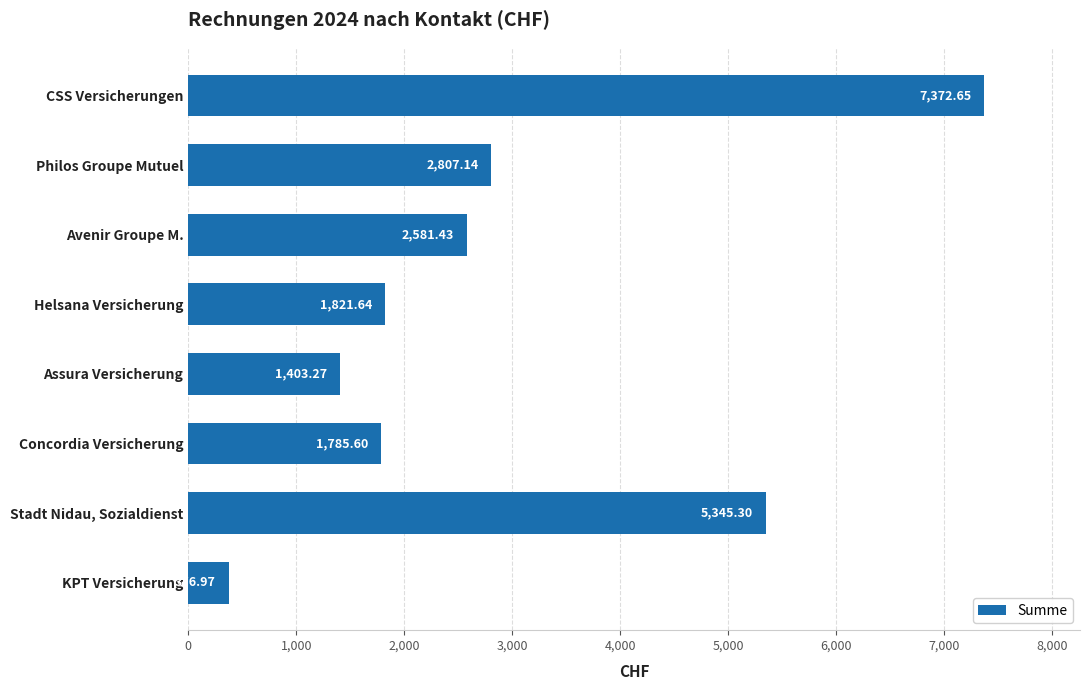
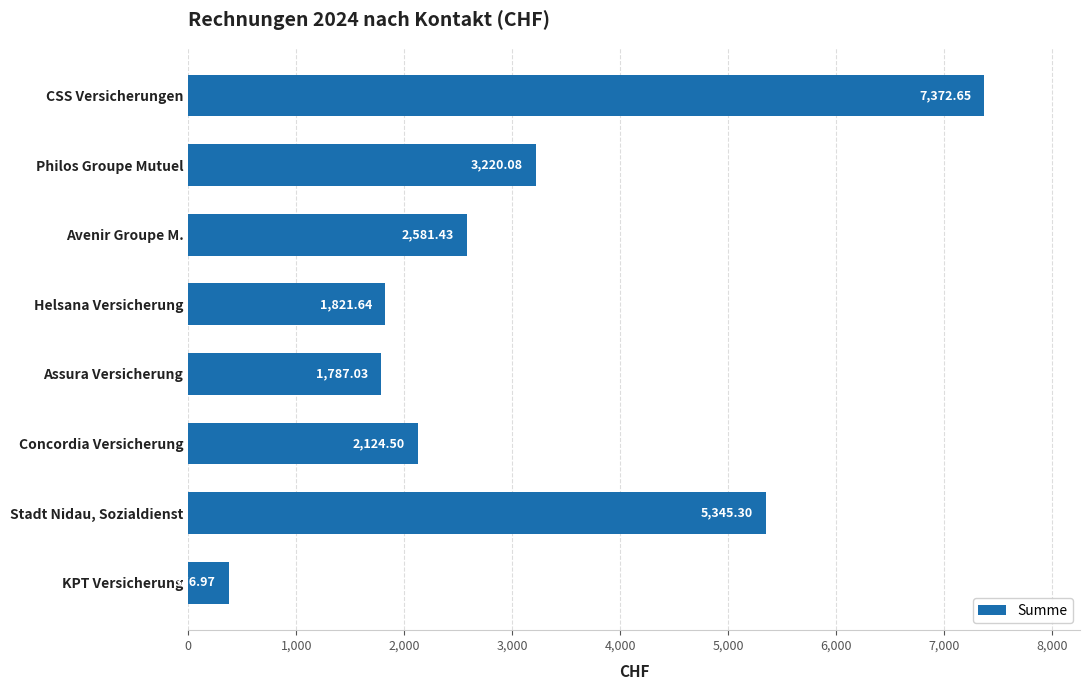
Philos Groupe Mutuel: 2,807.14 -> 3,220.08
Assura Versicherung: 1,403.27 -> 1,787.03
Concordia Versicherung: 1,785.60 -> 2,124.50
